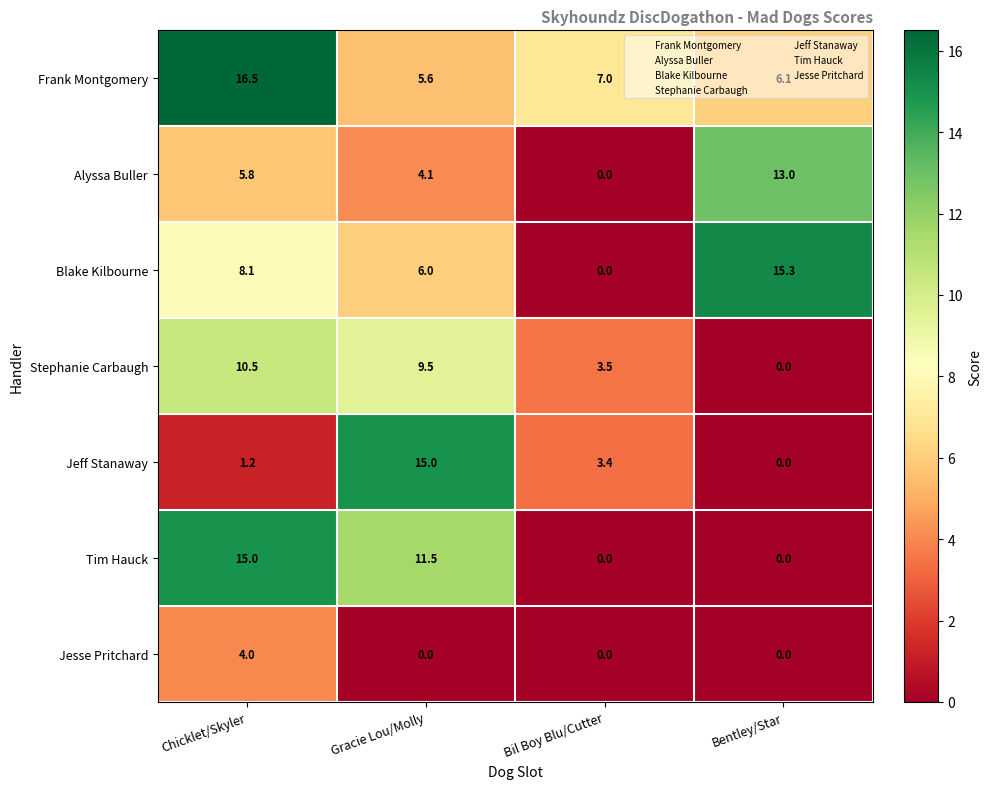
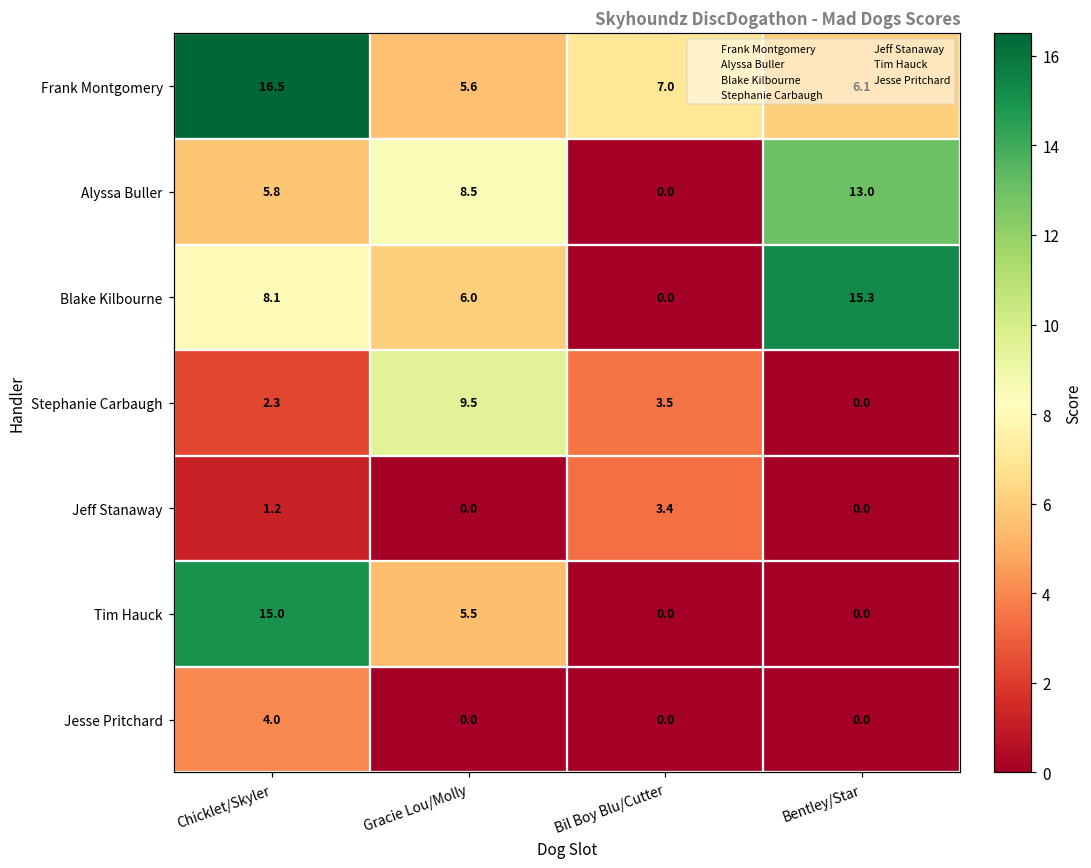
Alyssa Buller, Gracie Lou/Molly: 4.1 -> 8.5
Stephanie Carbaugh, Chicklet/Skyler: 10.5 -> 2.3
Jeff Stanaway, Gracie Lou/Molly: 15.0 -> 0.0
Tim Hauck, Gracie Lou/Molly: 11.5 -> 5.5
